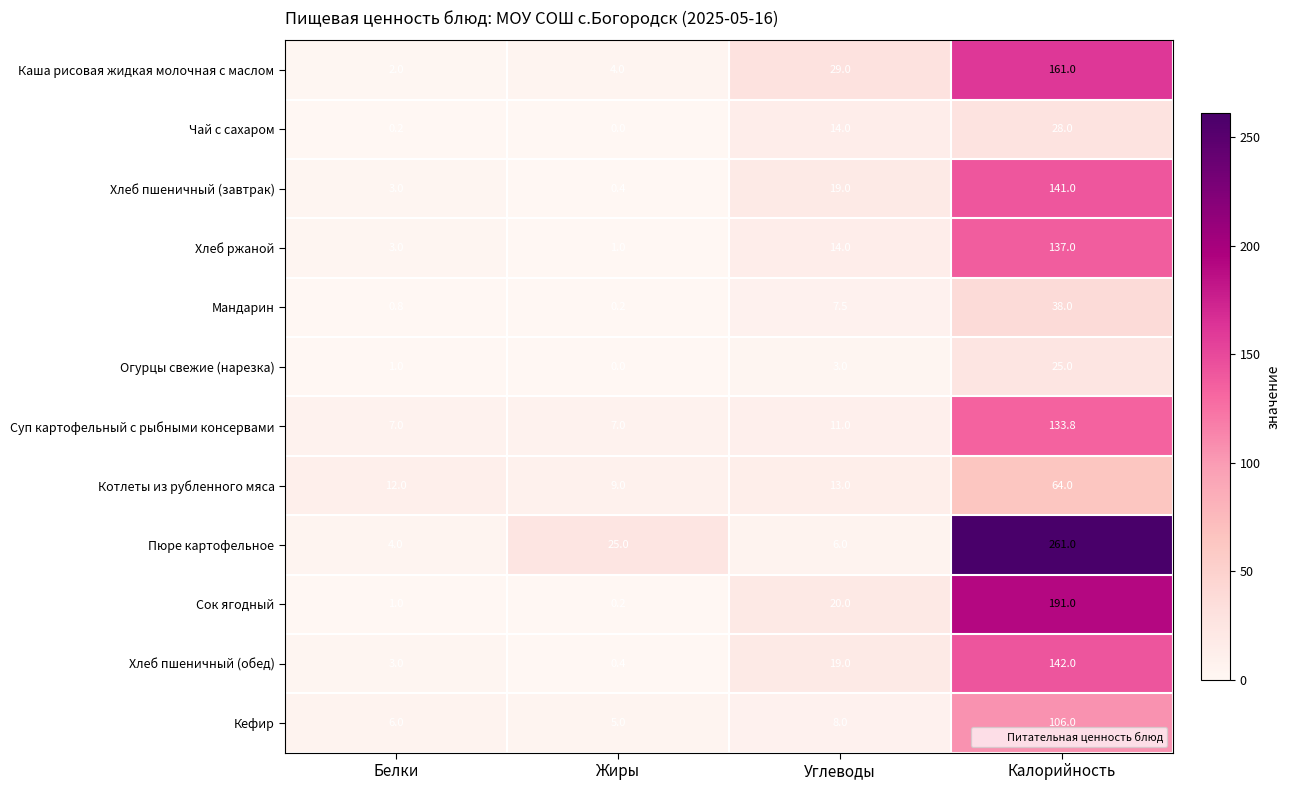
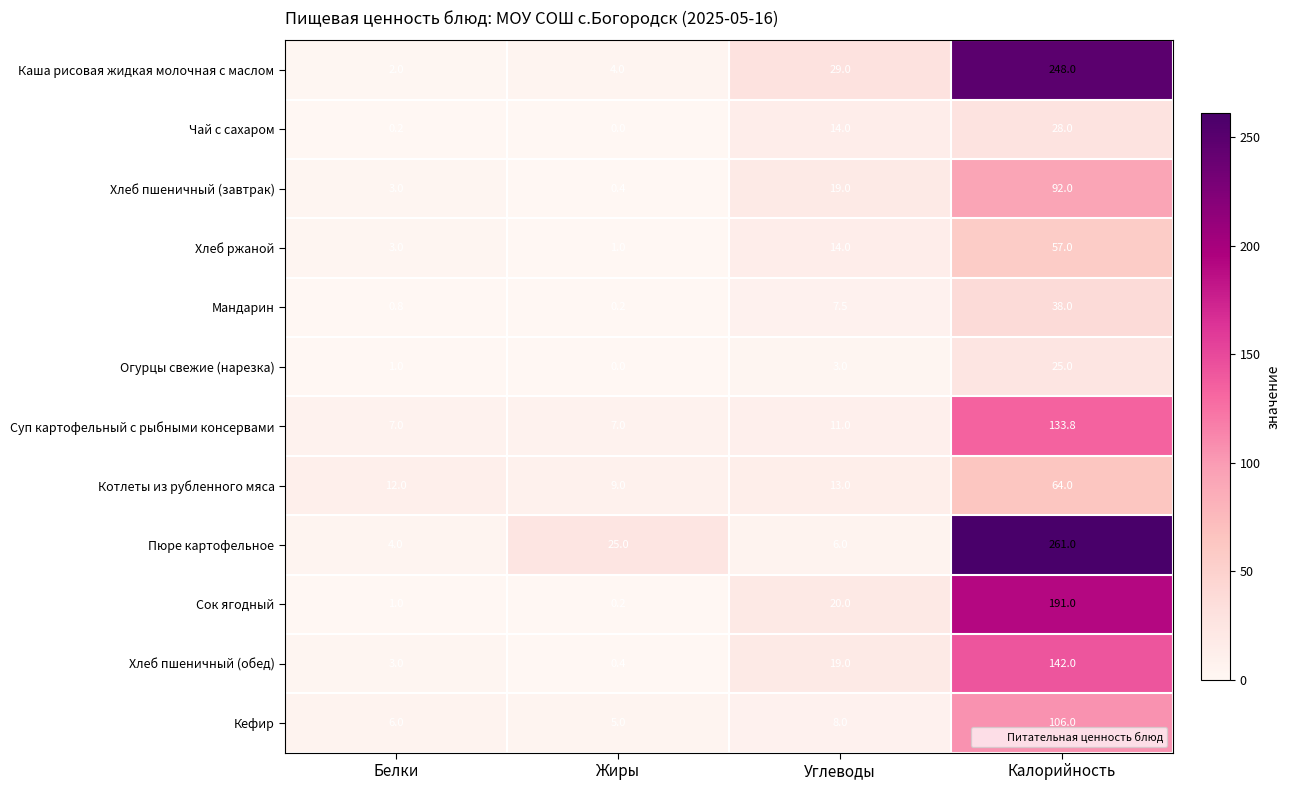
Каша рисовая жидкая молочная с маслом, Калорийность: 161.0 -> 248.0
Хлеб пшеничный (завтрак), Калорийность: 141.0 -> 92.0
Хлеб ржаной, Калорийность: 137.0 -> 57.0
